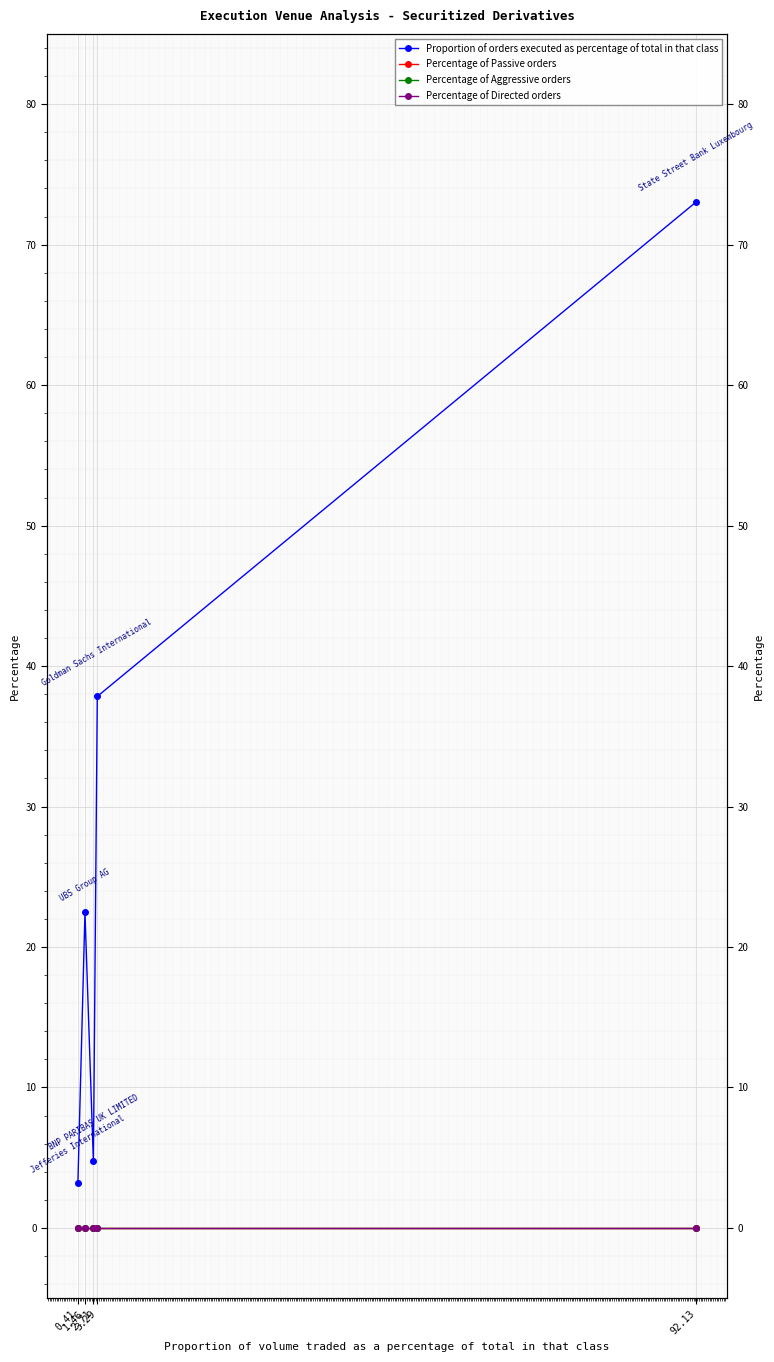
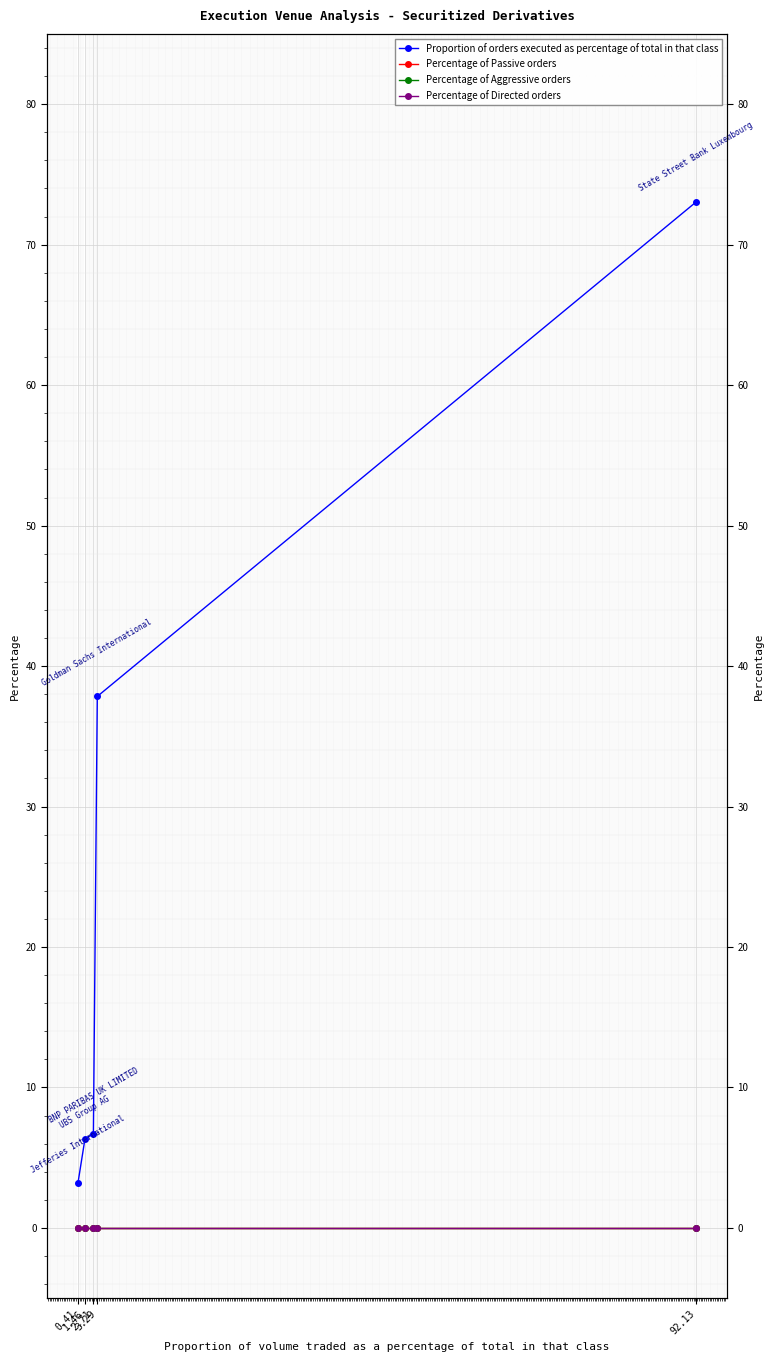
Proportion of orders executed as percentage of total in that class, 1.46: 22.5 -> 6.3
Proportion of orders executed as percentage of total in that class, 2.71: 4.8 -> 6.7
